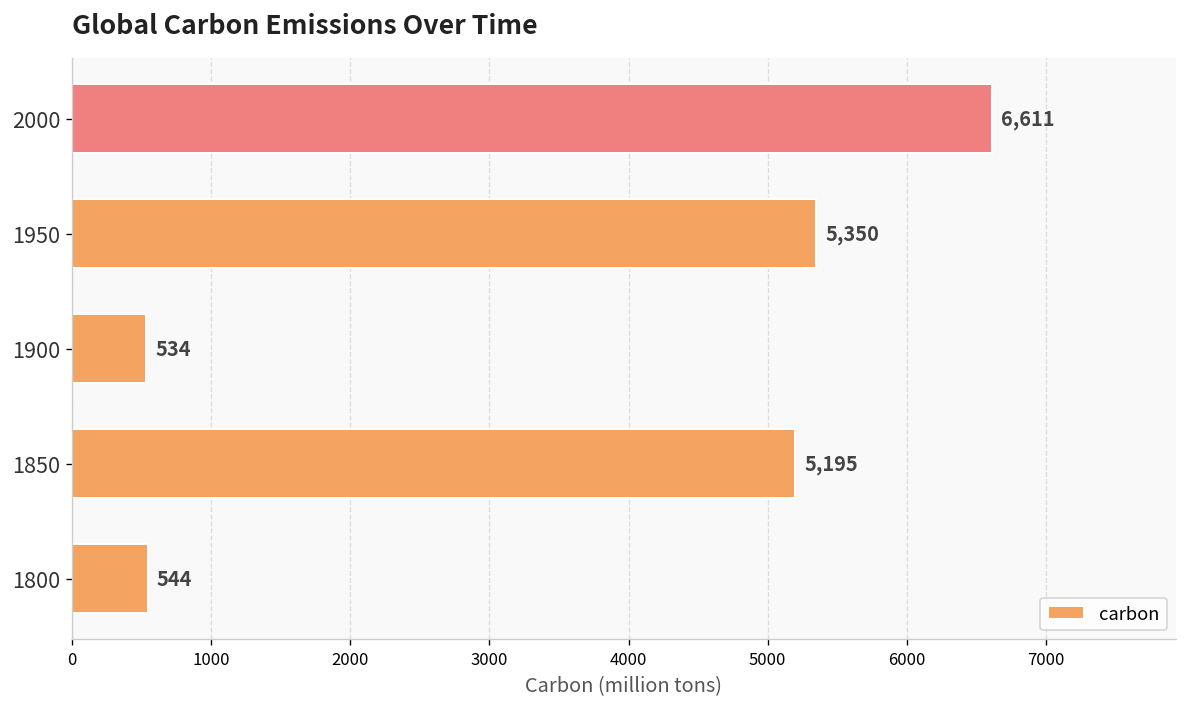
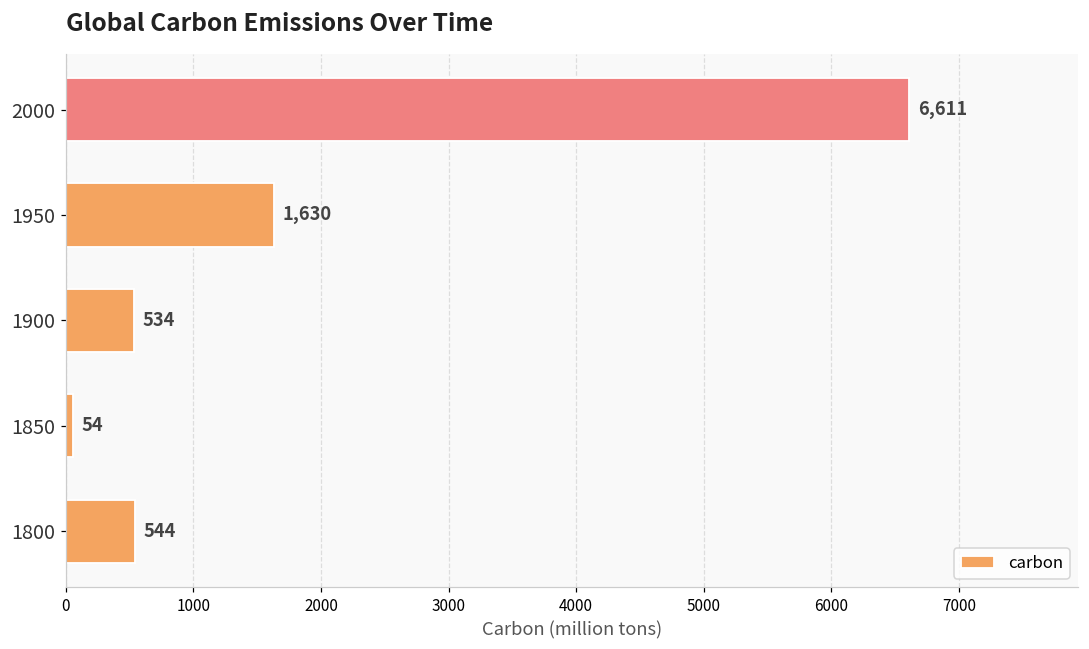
1950: 5,350 -> 1,630
1850: 5,195 -> 54
